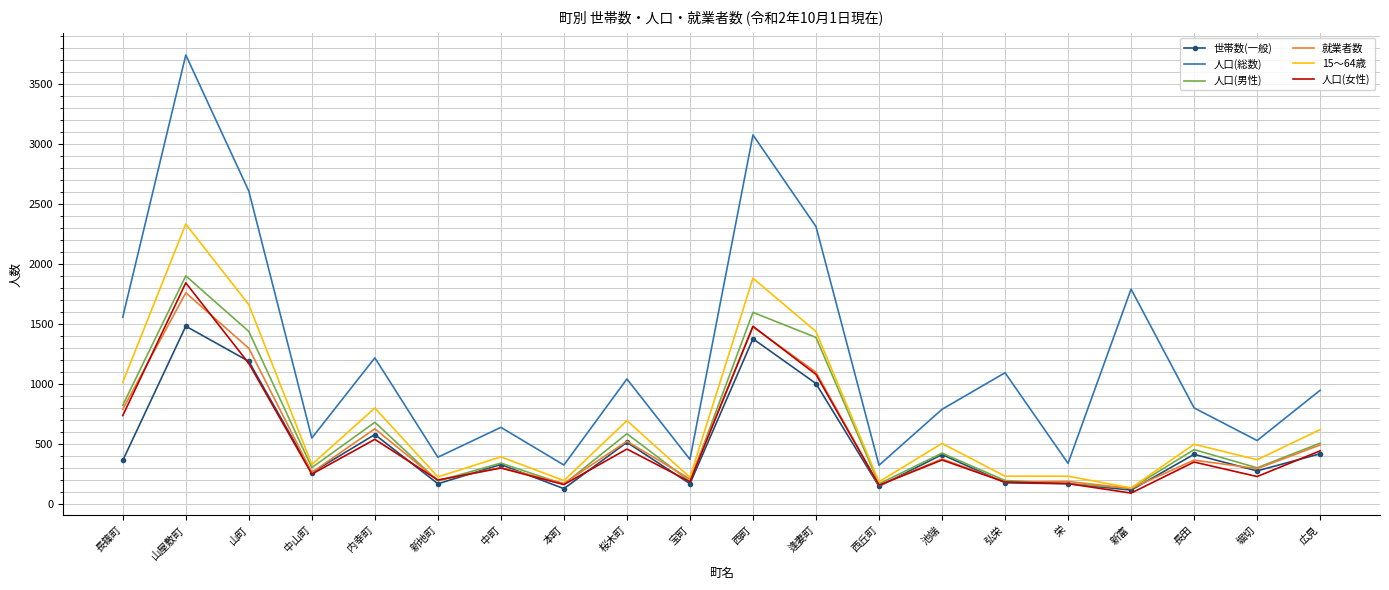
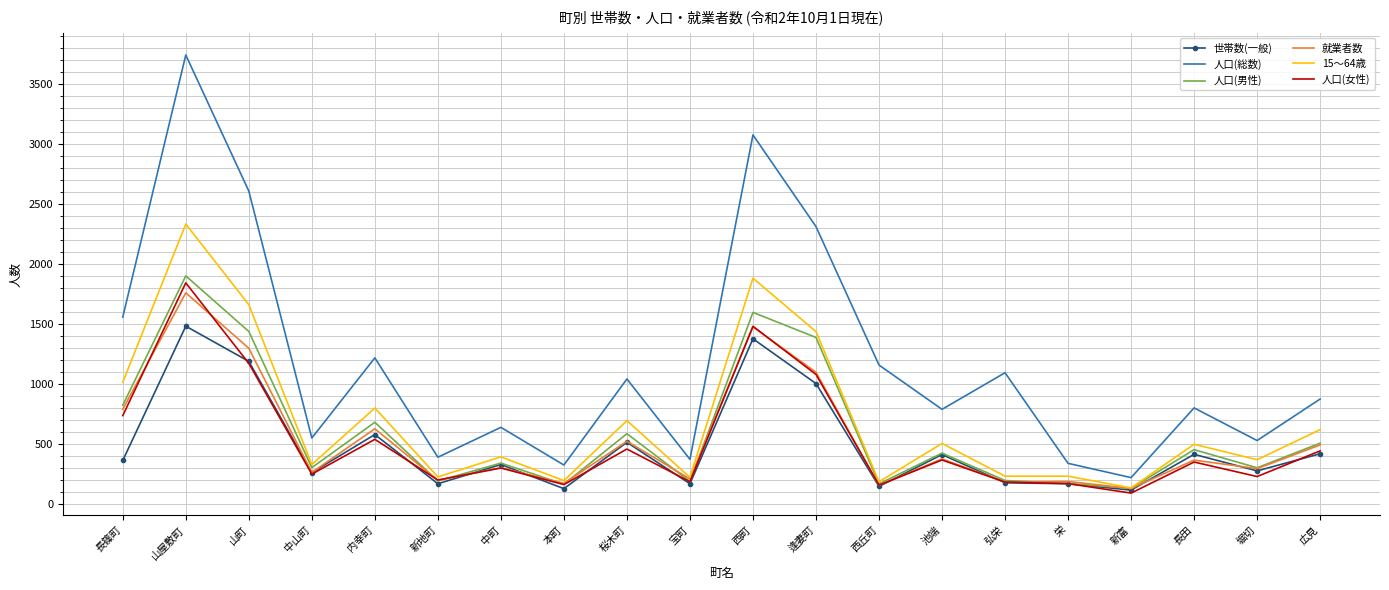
人口(総数), 西丘町: 320 -> 1160
人口(総数), 新富: 1790 -> 220
人口(総数), 広見: 950 -> 870
